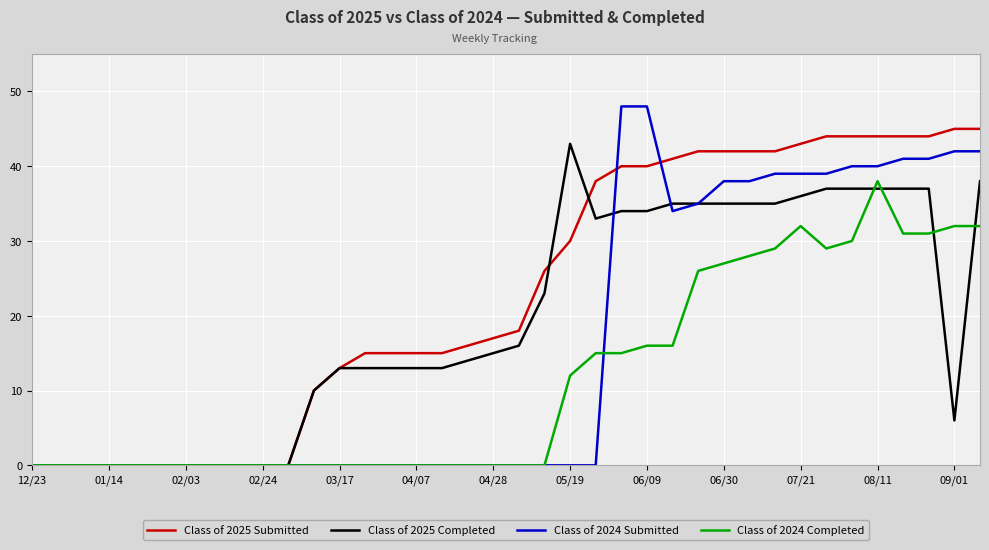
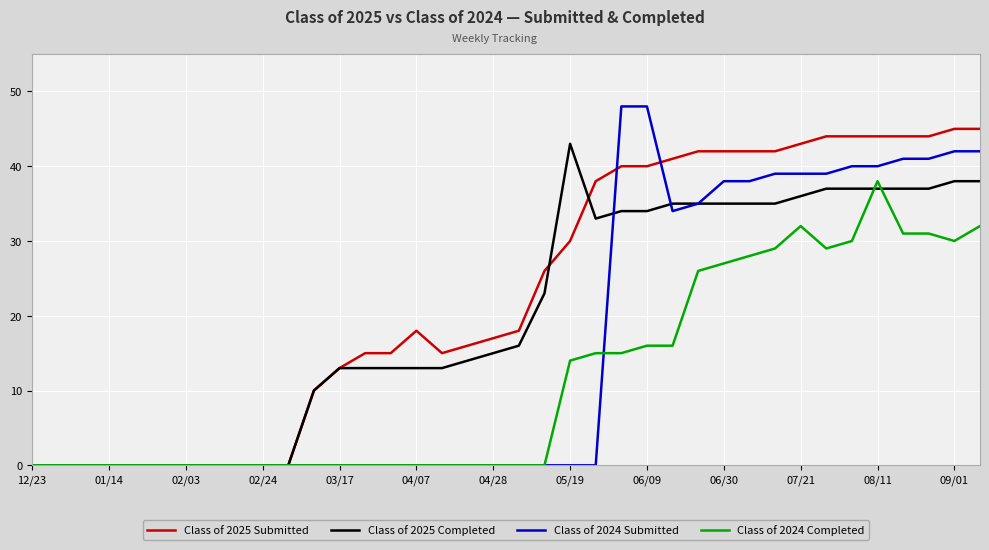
Class of 2025 Submitted, 04/07: 15 -> 18
Class of 2024 Completed, 05/19: 12 -> 14
Class of 2025 Completed, 09/01: 6 -> 38
Class of 2024 Completed, 09/01: 32 -> 30
